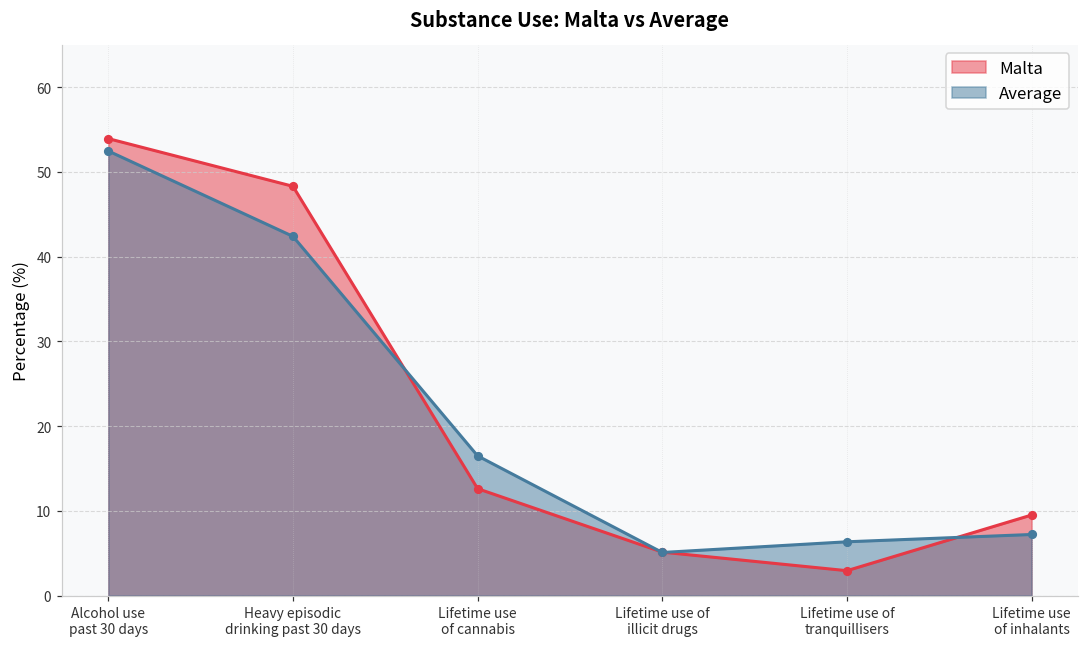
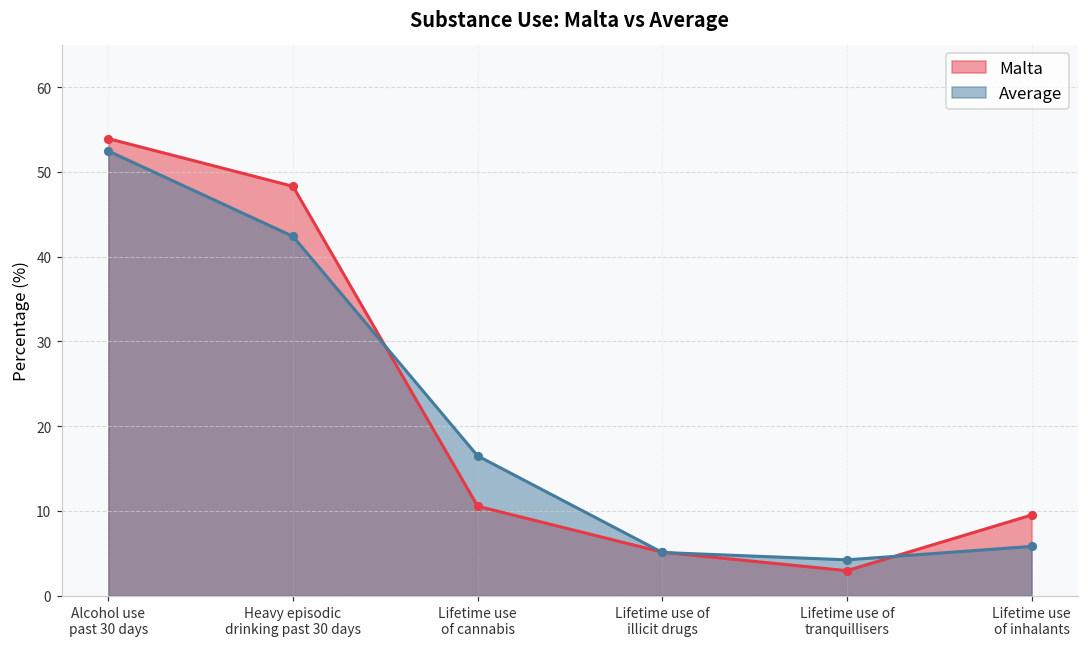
Malta, Lifetime use of cannabis: 13 -> 11
Average, Lifetime use of tranquillisers: 6 -> 4
Average, Lifetime use of inhalants: 7 -> 6
